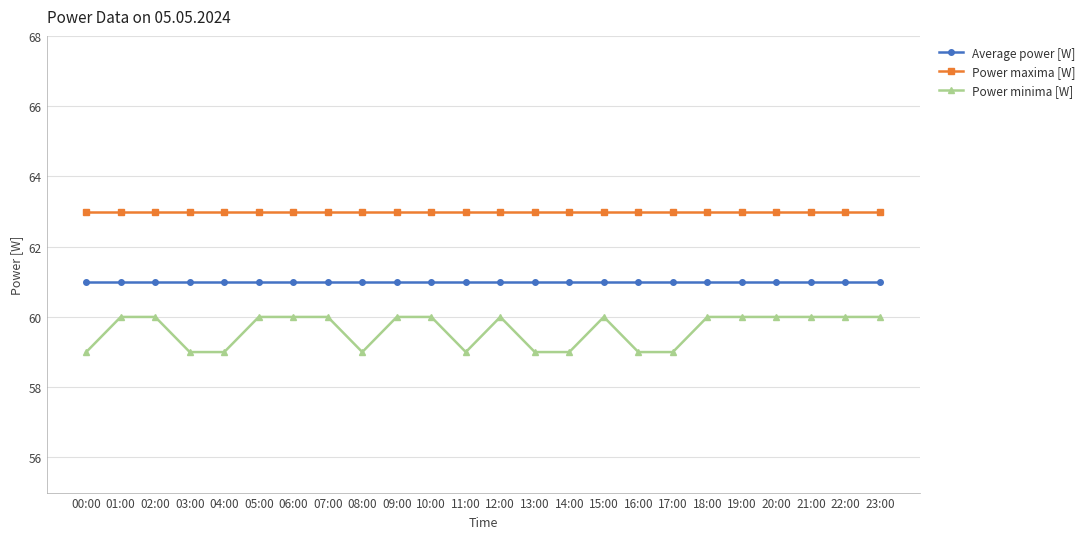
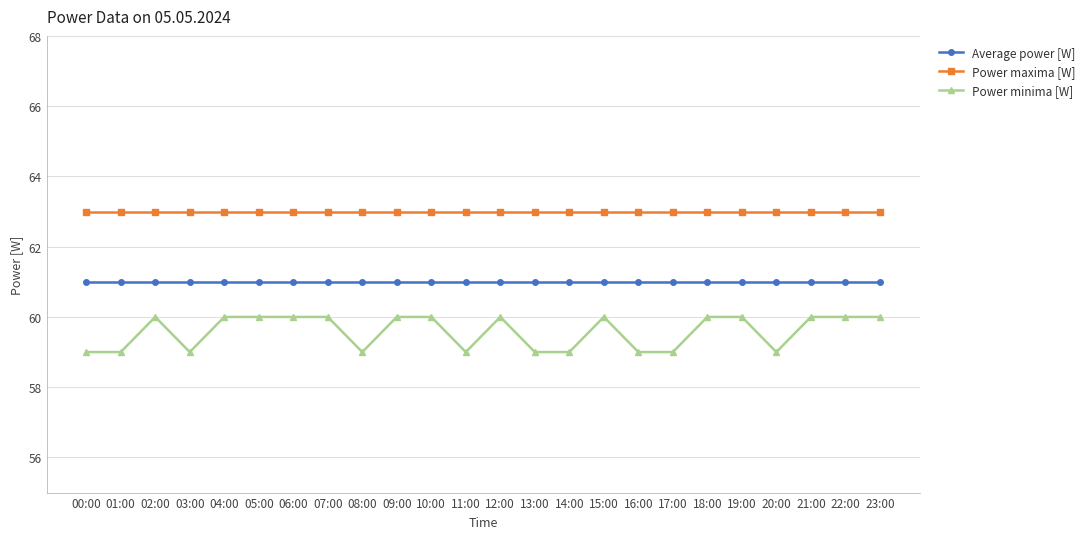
Power minima [W], 01:00: 60 -> 59
Power minima [W], 04:00: 59 -> 60
Power minima [W], 20:00: 60 -> 59
